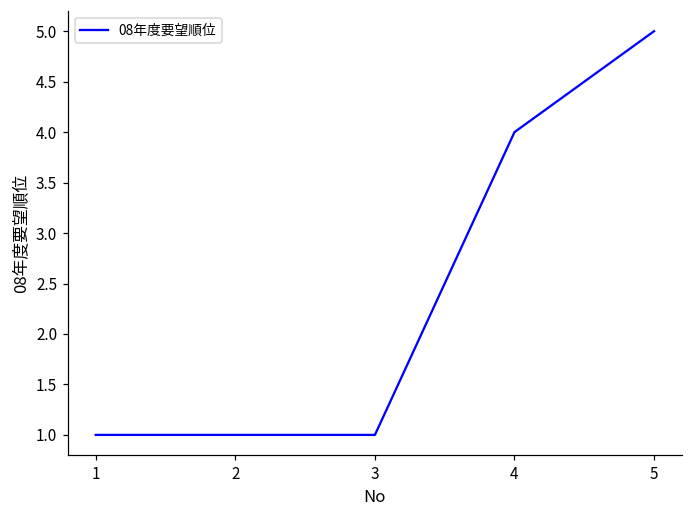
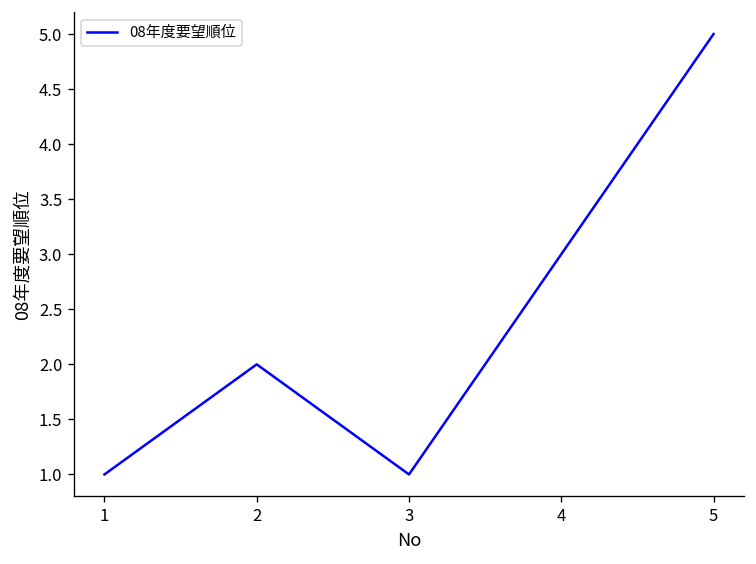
2: 1 -> 2
4: 4 -> 3
